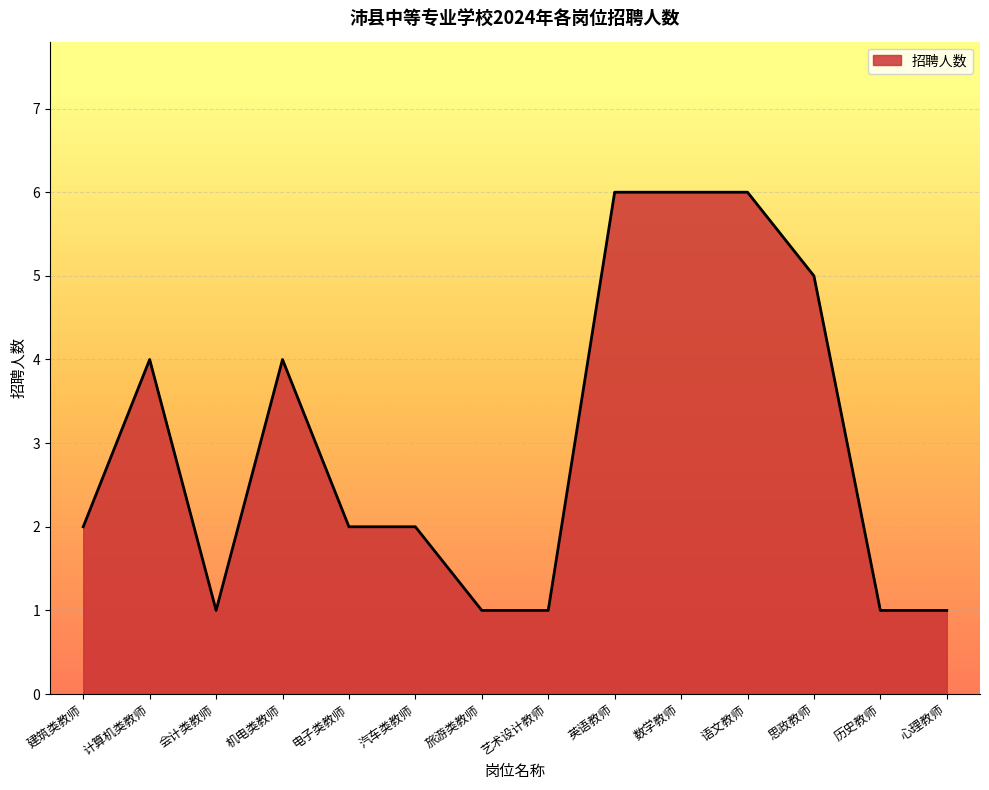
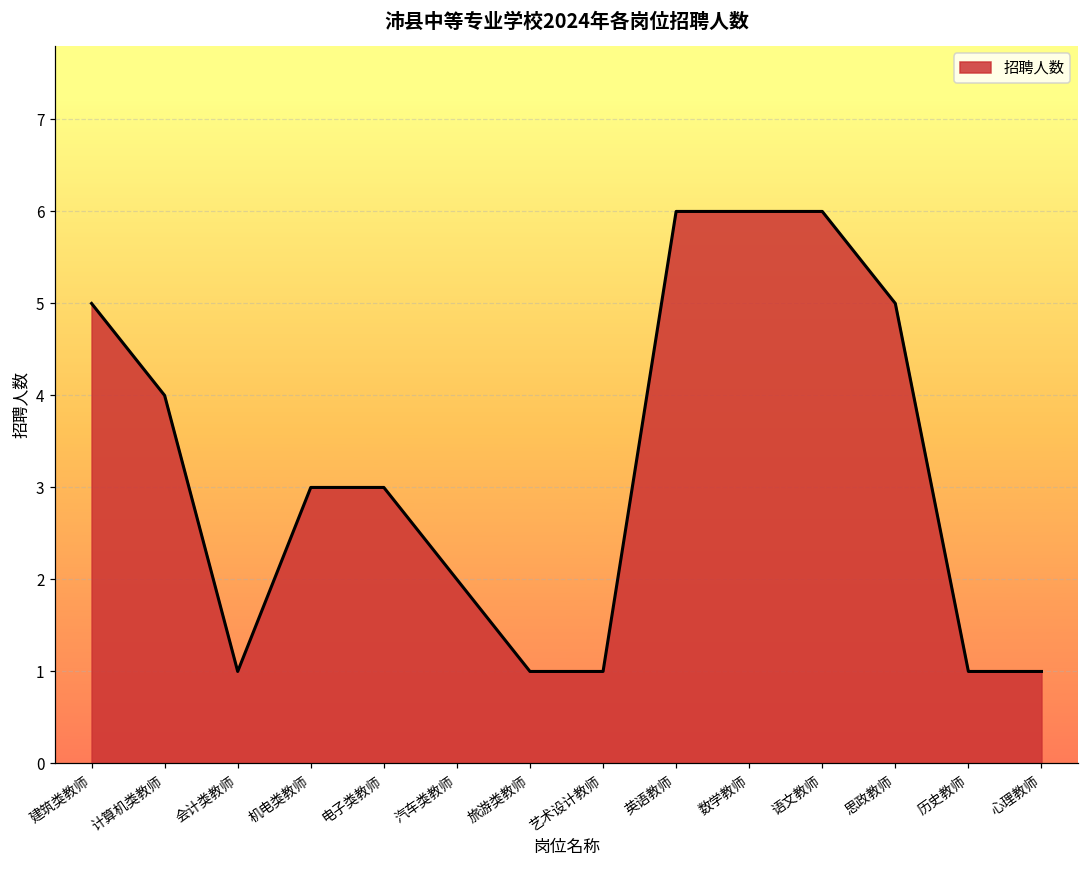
建筑类教师: 2 -> 5
机电类教师: 4 -> 3
电子类教师: 2 -> 3
